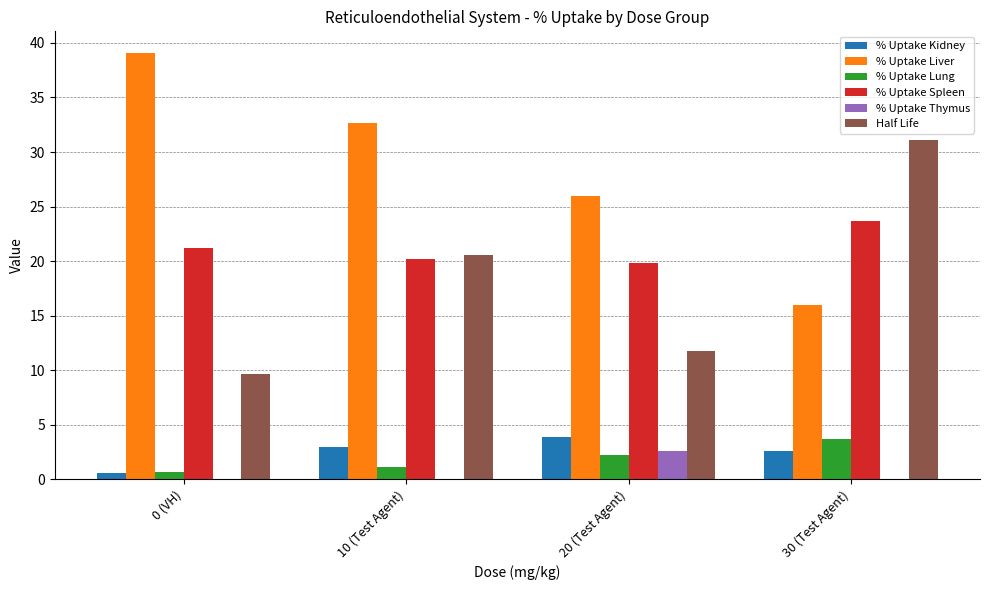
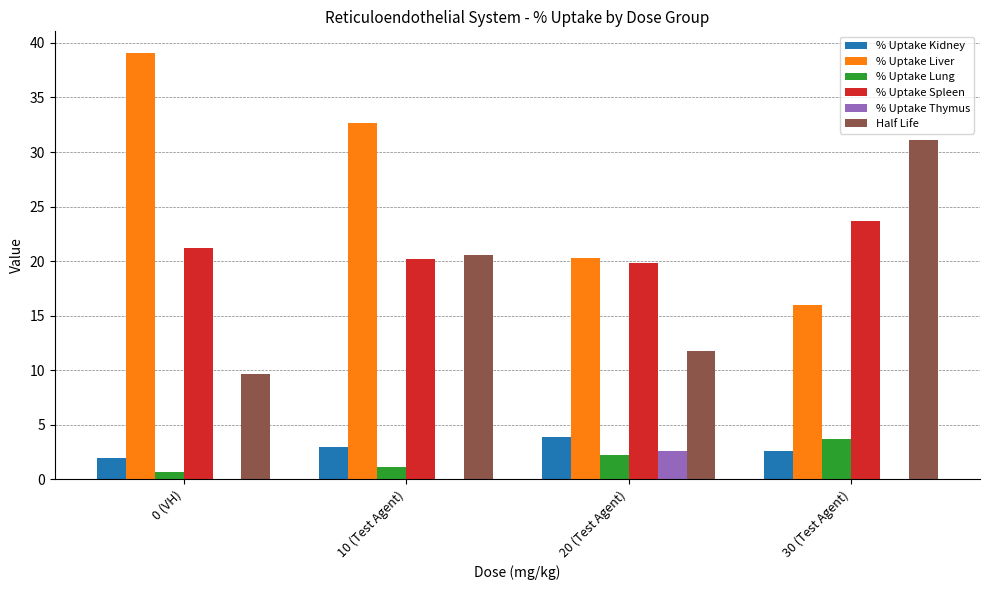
% Uptake Kidney, 0 (VH): 0.6 -> 1.9
% Uptake Liver, 20 (Test Agent): 26.0 -> 20.3
